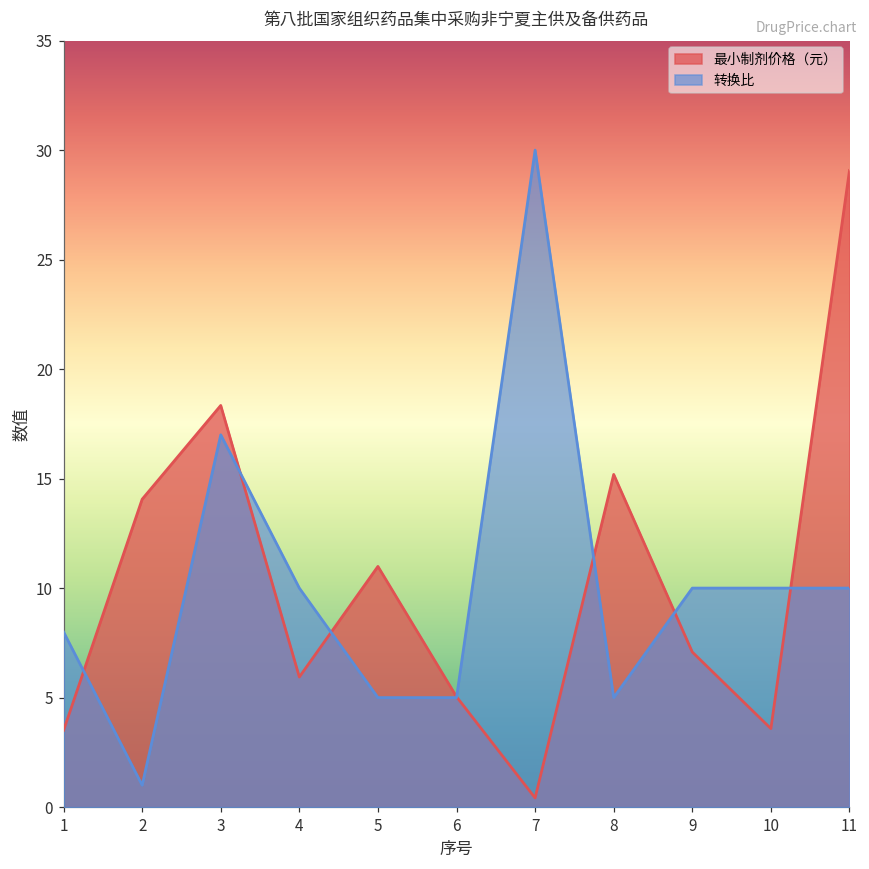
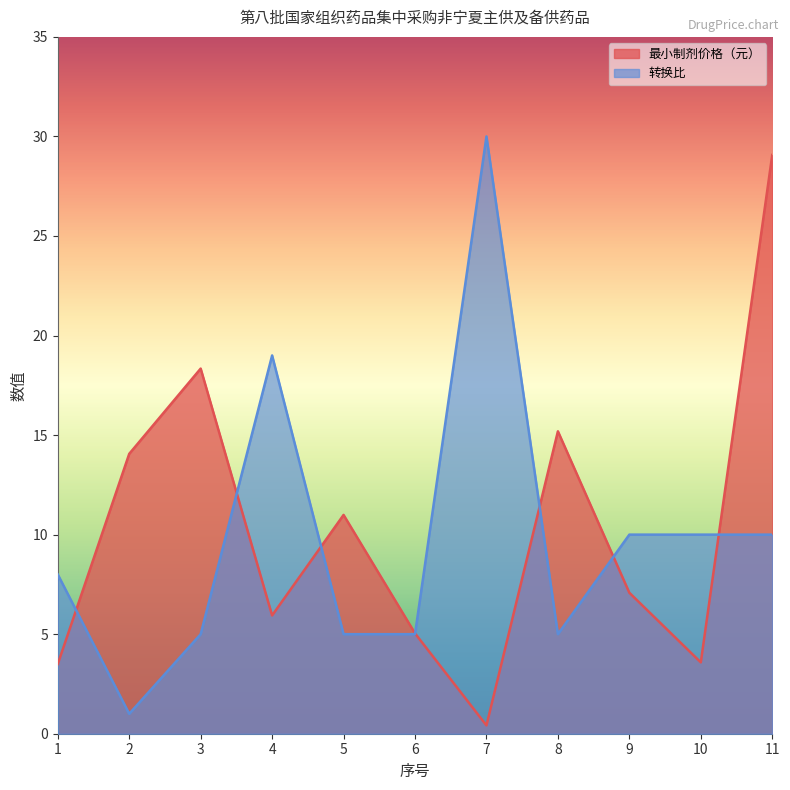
转换比, 3: 17 -> 5
转换比, 4: 10 -> 19
